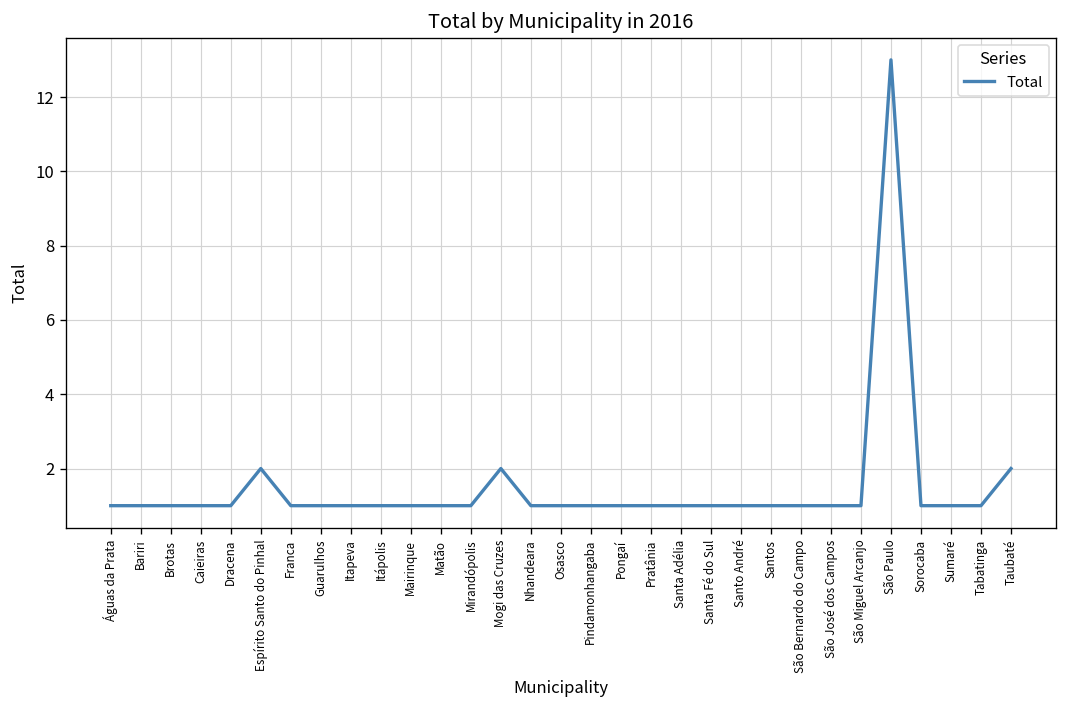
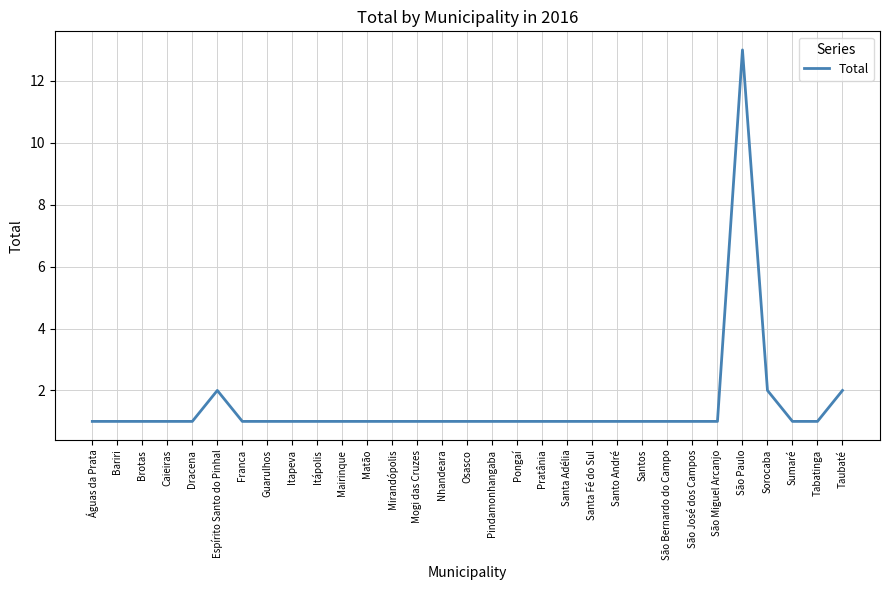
Mogi das Cruzes: 2 -> 1
Sorocaba: 1 -> 2
